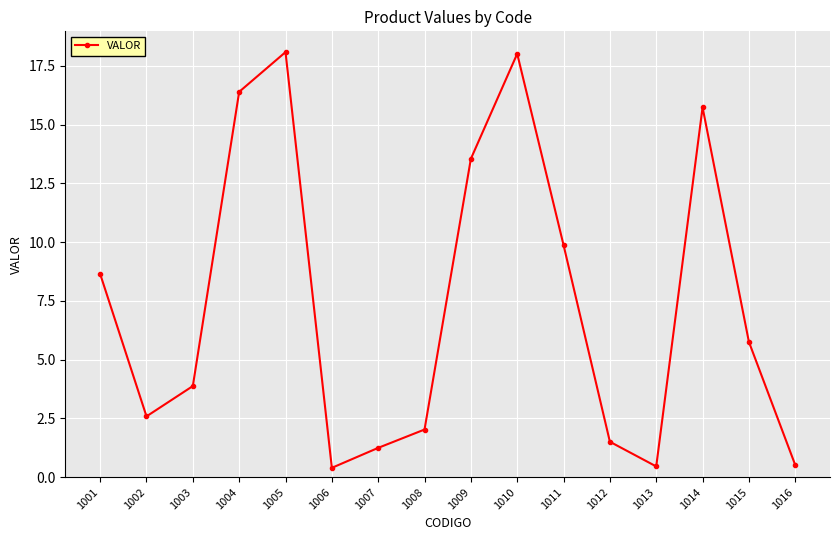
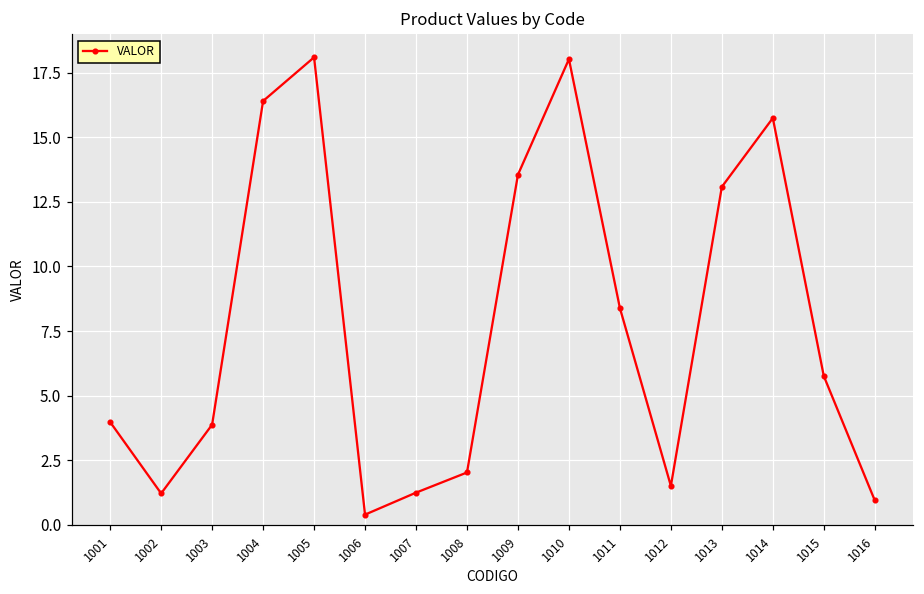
1001: 8.7 -> 4.0
1002: 2.6 -> 1.2
1011: 9.9 -> 8.4
1013: 0.5 -> 13.1
1016: 0.5 -> 1.0
